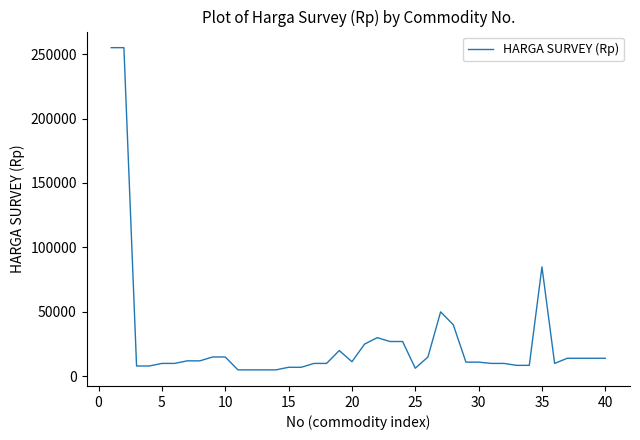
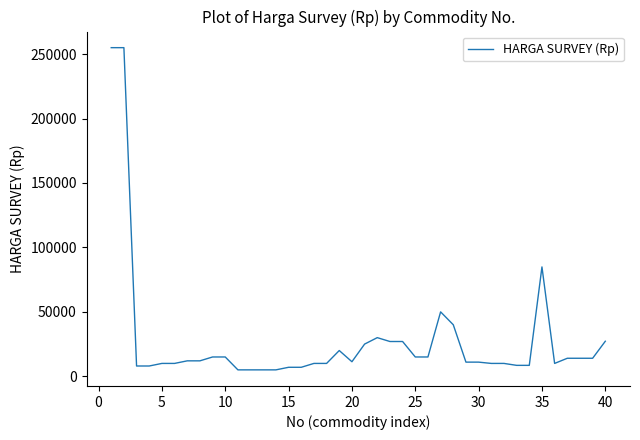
25: 6000 -> 15000
40: 14000 -> 27000
